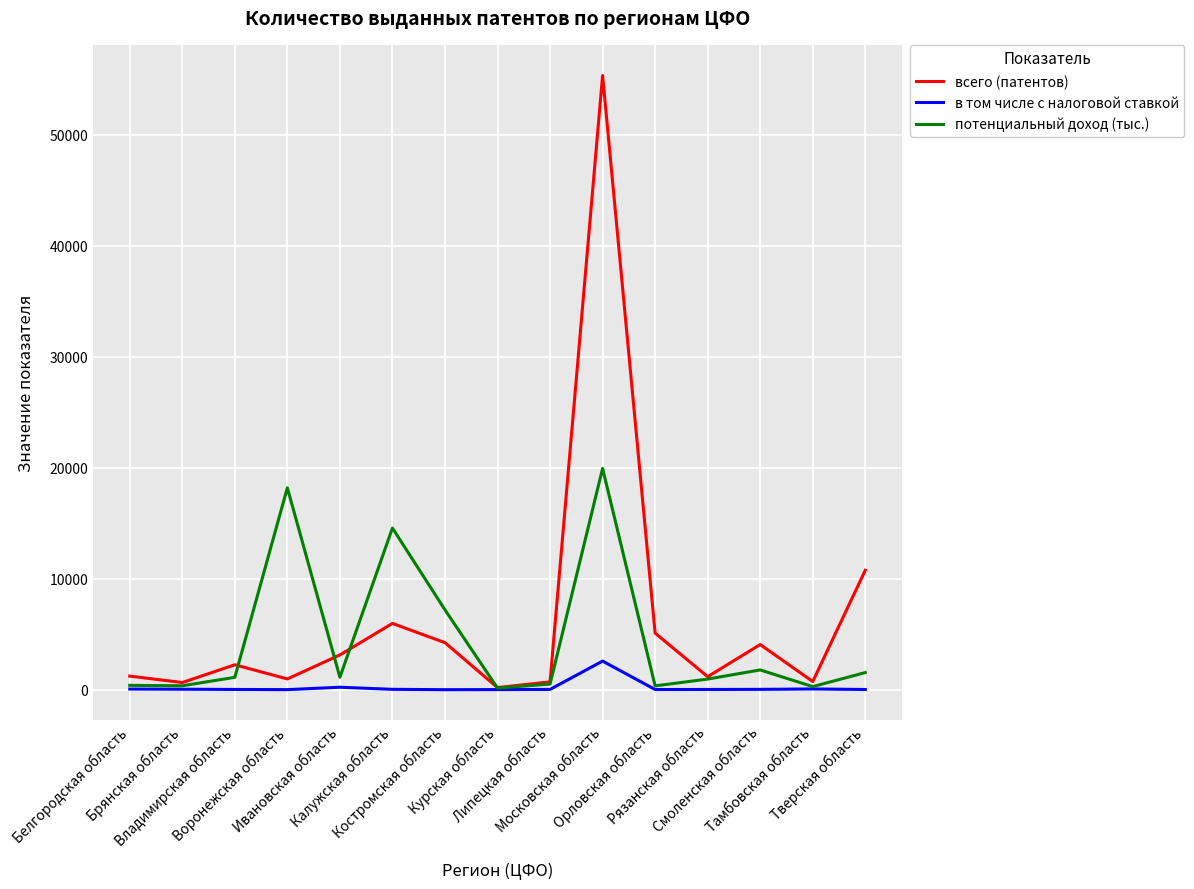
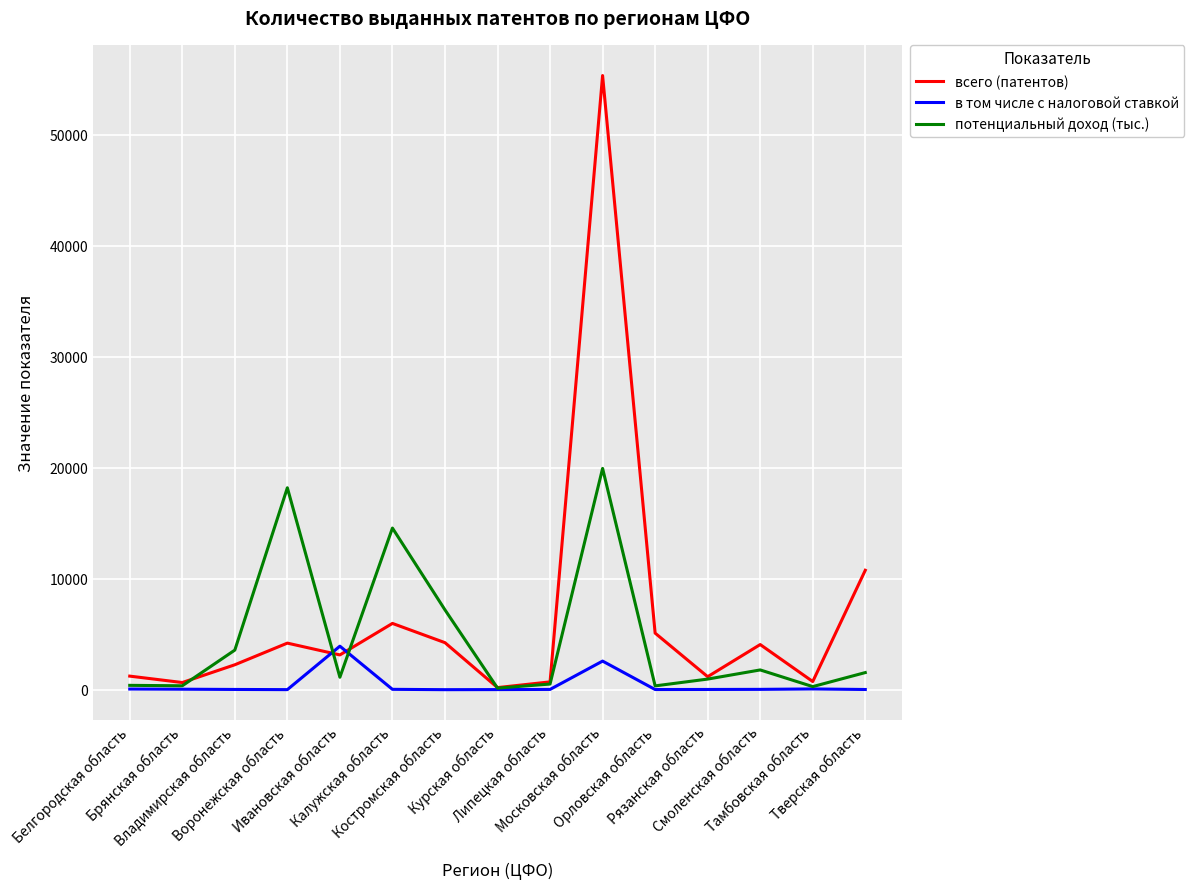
потенциальный доход (тыс.), Владимирская область: 1100 -> 3600
всего (патентов), Воронежская область: 1000 -> 4200
в том числе с налоговой ставкой, Ивановская область: 200 -> 3900
